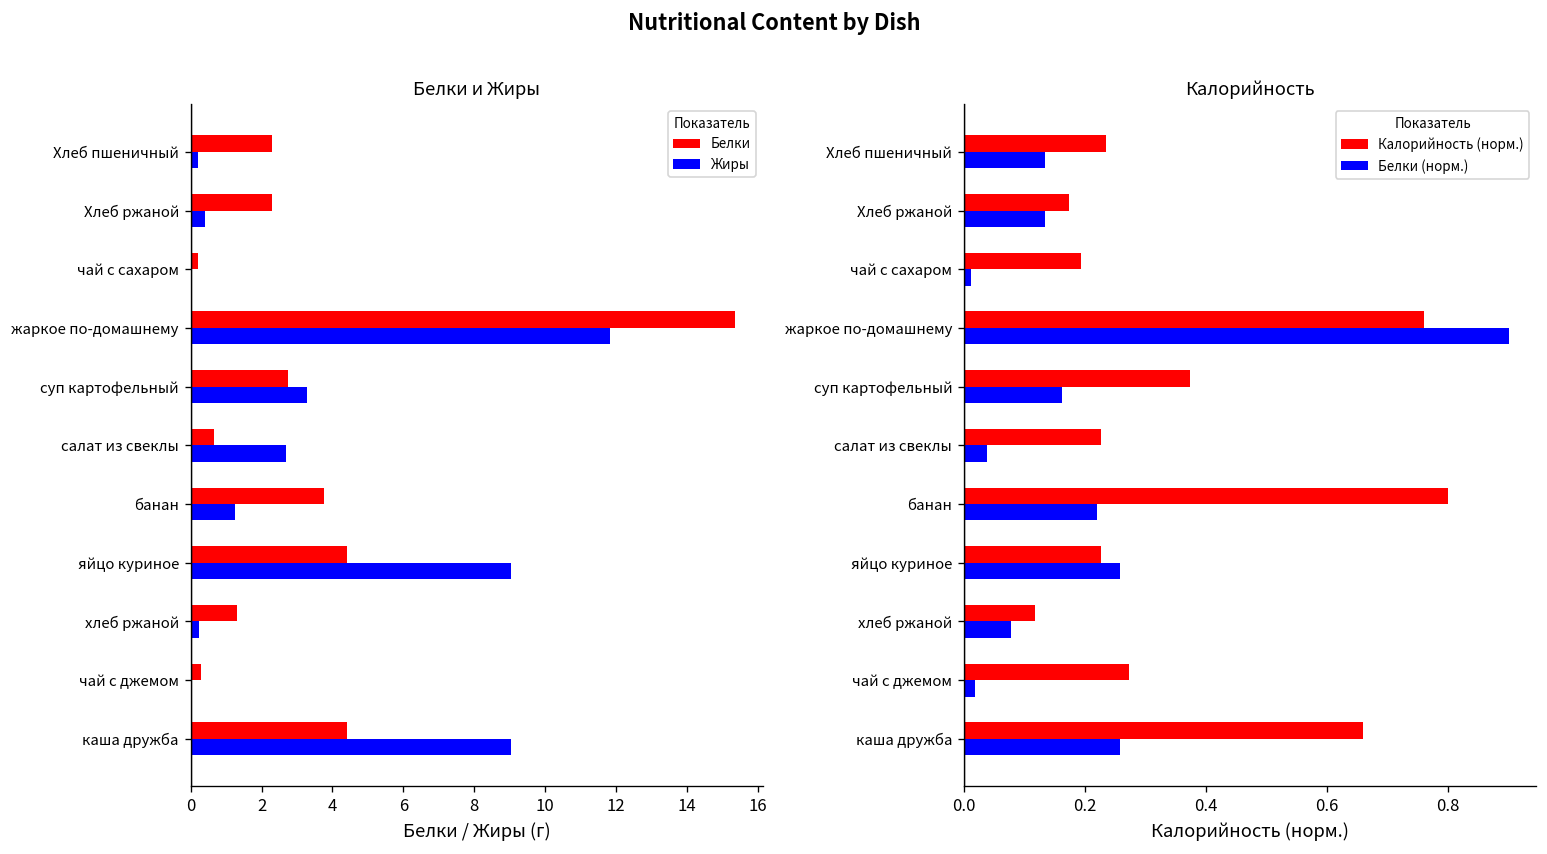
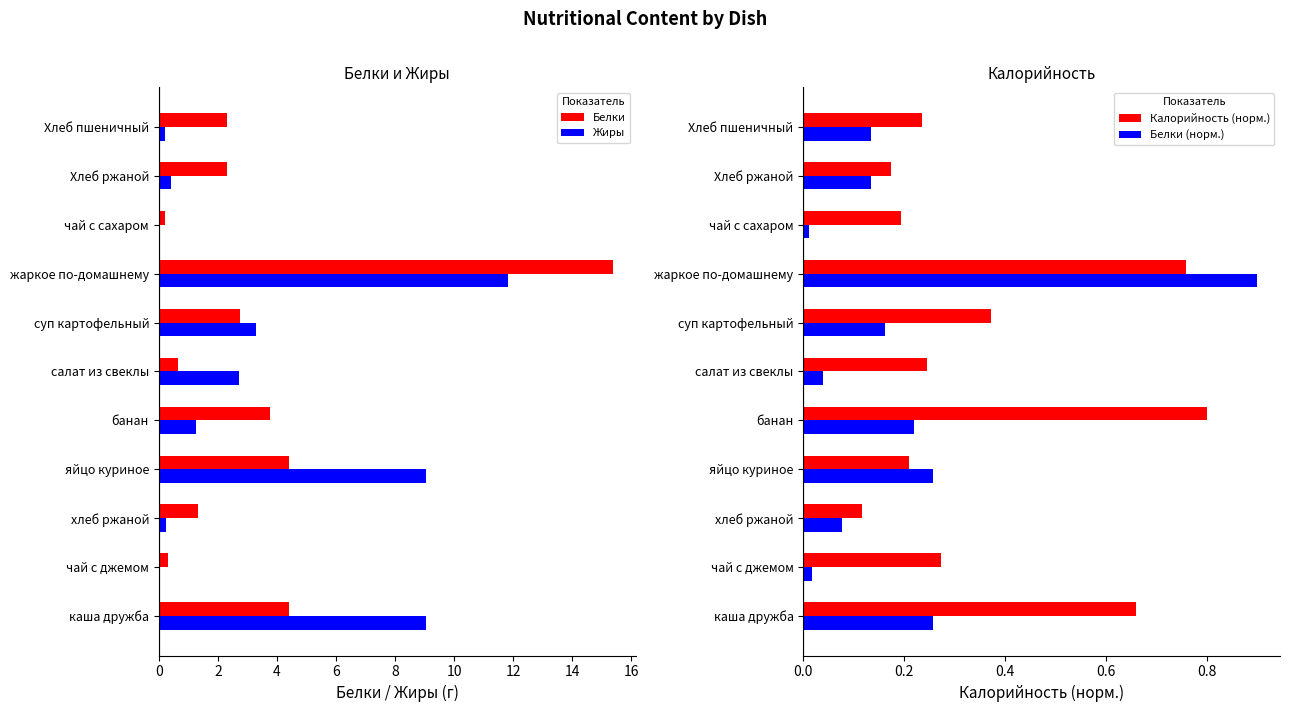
Калорийность, Калорийность (норм.), салат из свеклы: 0.23 -> 0.24
Калорийность, Калорийность (норм.), яйцо куриное: 0.23 -> 0.21
